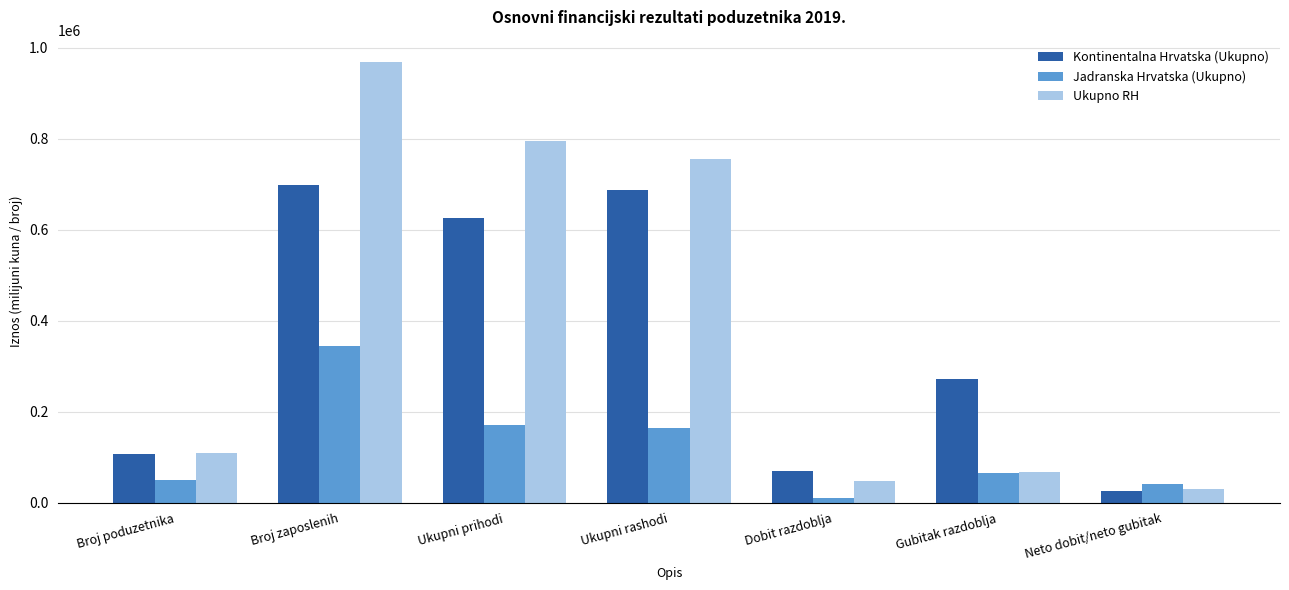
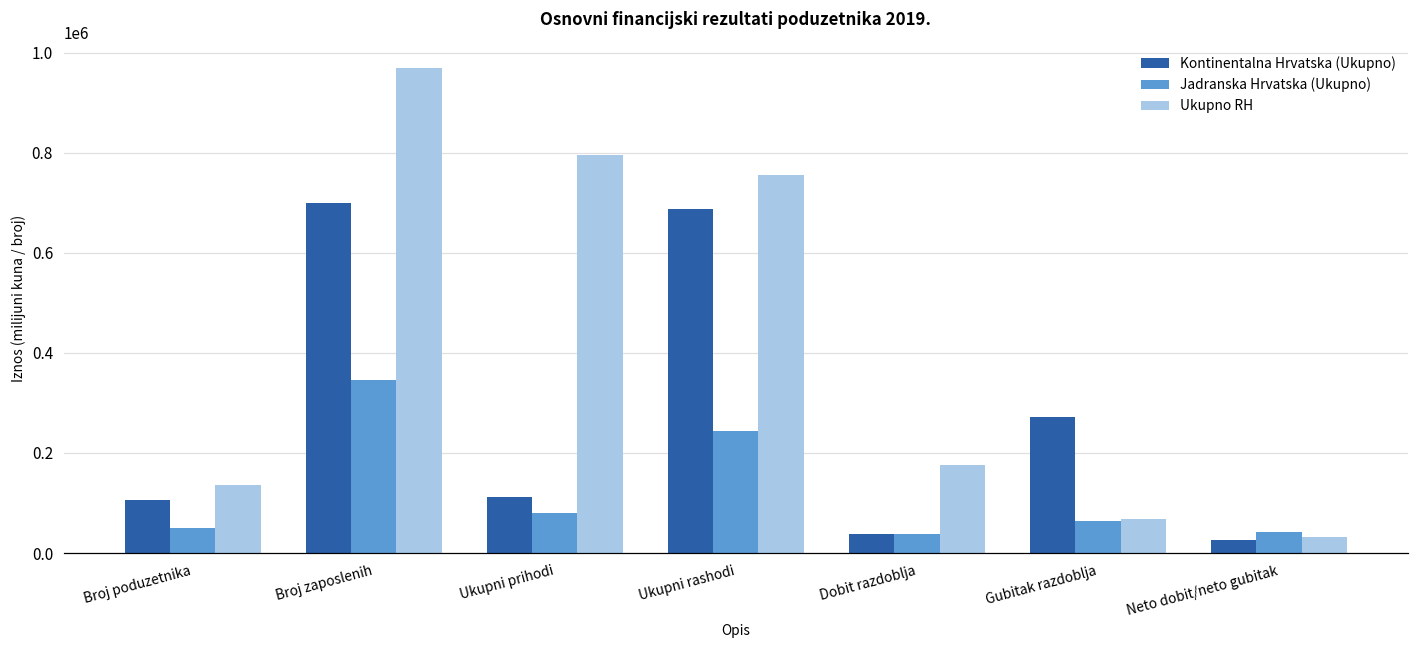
Ukupno RH, Broj poduzetnika: 110000 -> 140000
Kontinentalna Hrvatska (Ukupno), Ukupni prihodi: 630000 -> 110000
Jadranska Hrvatska (Ukupno), Ukupni prihodi: 170000 -> 80000
Jadranska Hrvatska (Ukupno), Ukupni rashodi: 160000 -> 240000
Kontinentalna Hrvatska (Ukupno), Dobit razdoblja: 70000 -> 40000
Jadranska Hrvatska (Ukupno), Dobit razdoblja: 10000 -> 40000
Ukupno RH, Dobit razdoblja: 50000 -> 180000
